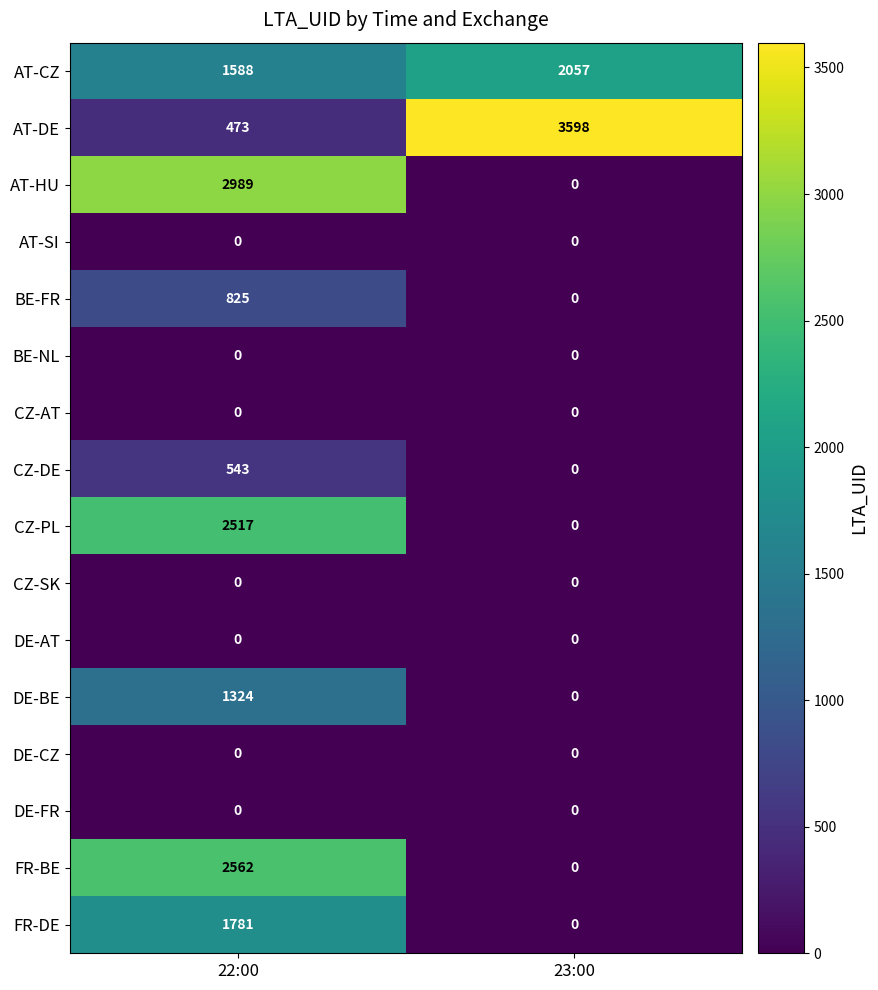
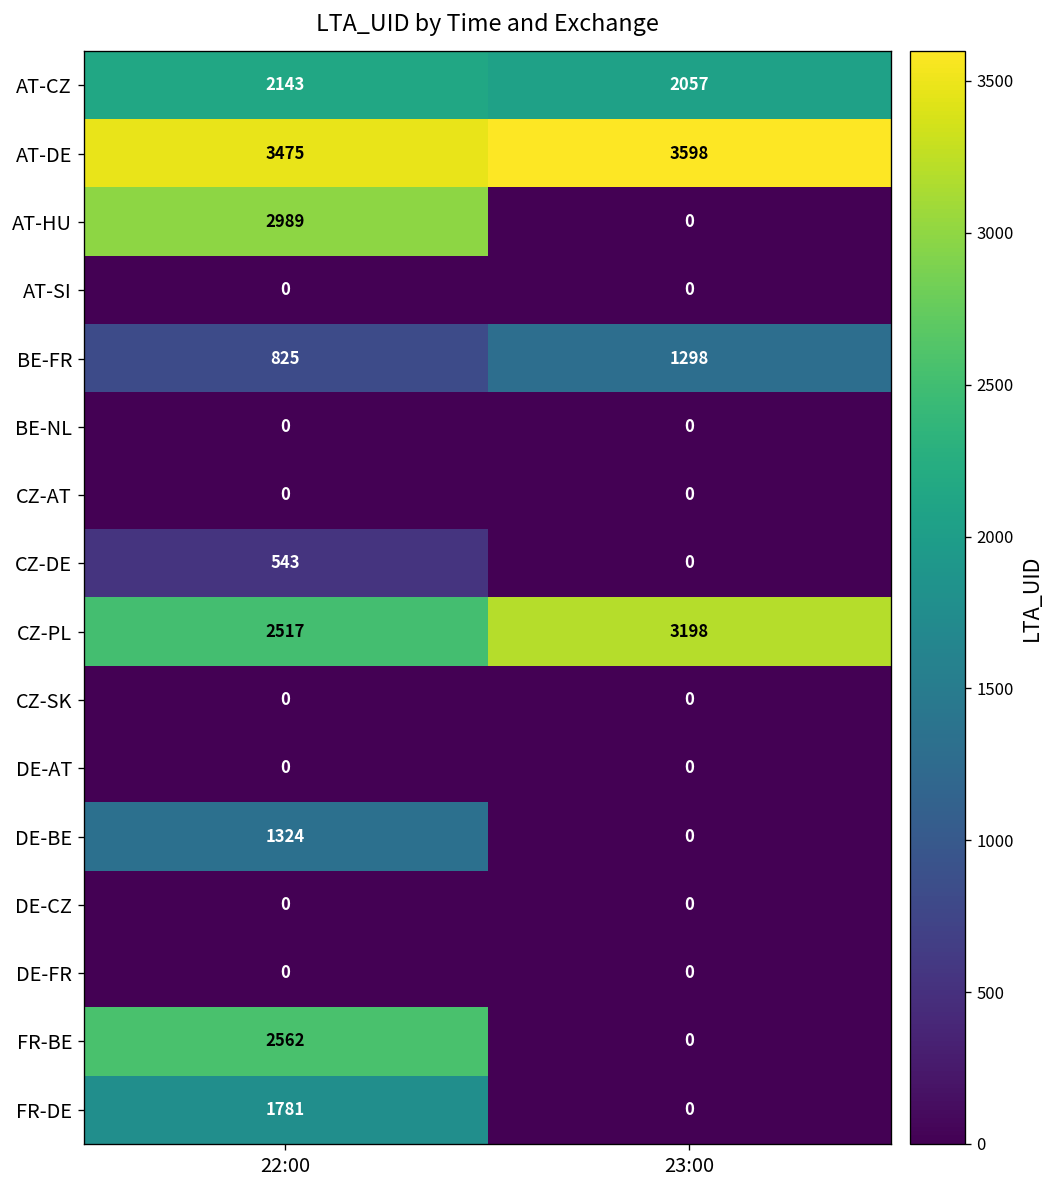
AT-CZ, 22:00: 1588 -> 2143
AT-DE, 22:00: 473 -> 3475
BE-FR, 23:00: 0 -> 1298
CZ-PL, 23:00: 0 -> 3198
